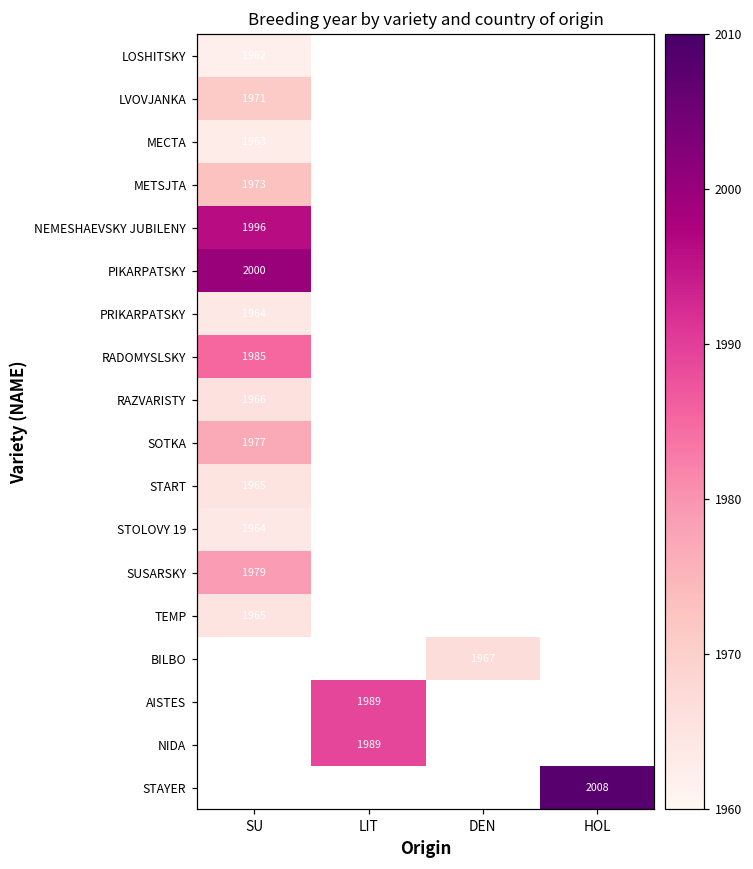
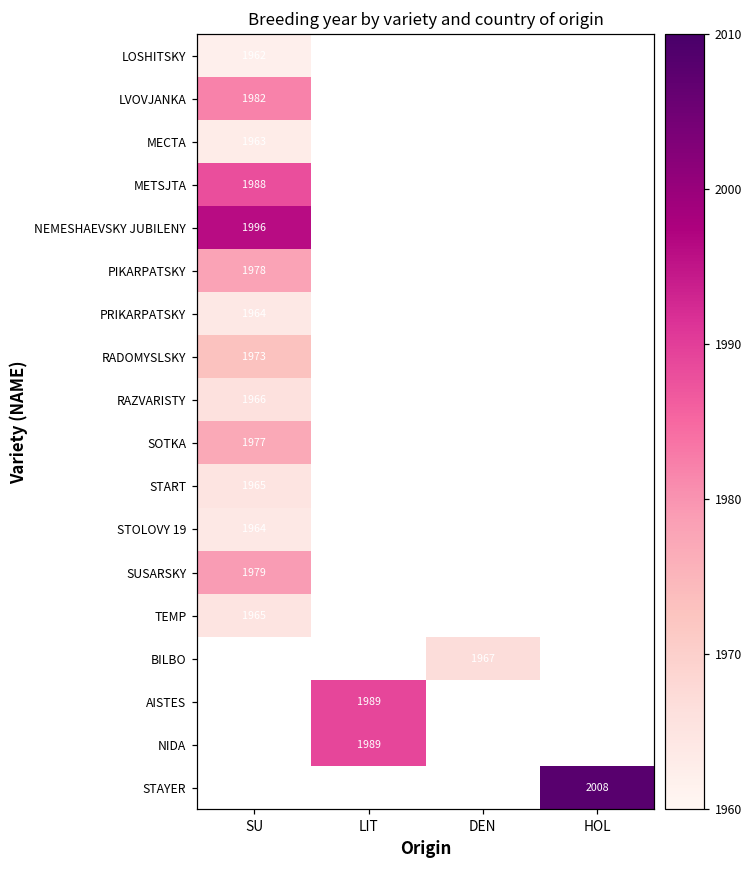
LVOVJANKA, SU: 1971 -> 1982
METSJTA, SU: 1973 -> 1988
PIKARPATSKY, SU: 2000 -> 1978
RADOMYSLSKY, SU: 1985 -> 1973
